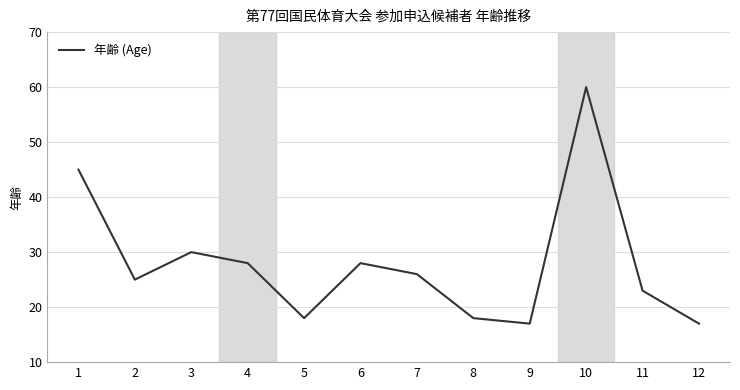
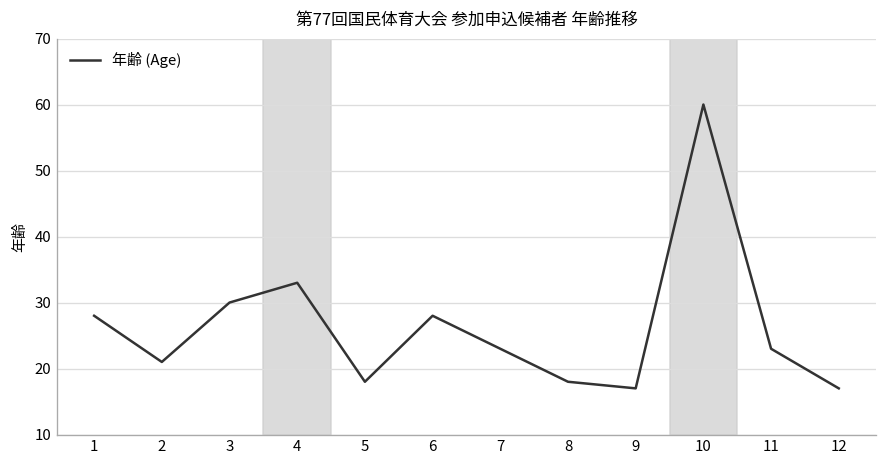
1: 45 -> 28
2: 25 -> 21
4: 28 -> 33
7: 26 -> 23
